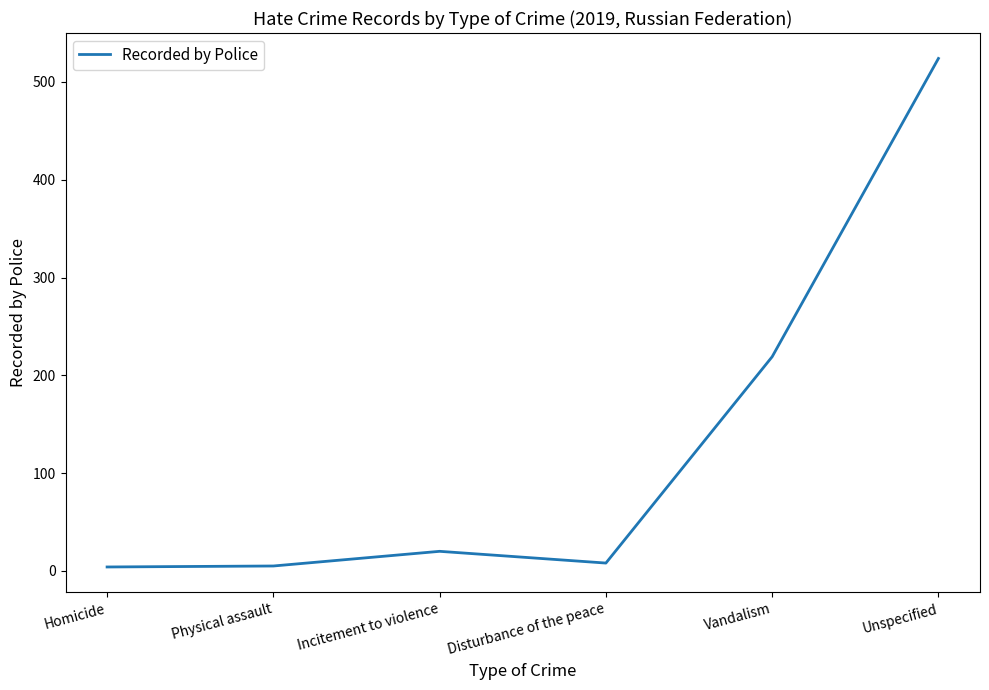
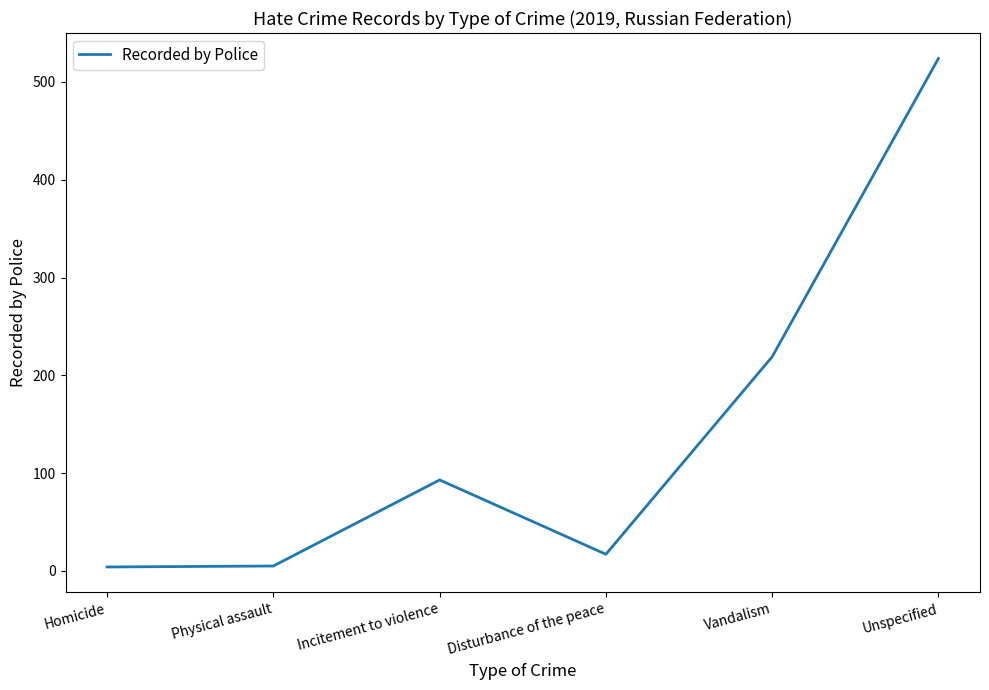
Incitement to violence: 20 -> 90
Disturbance of the peace: 10 -> 20
